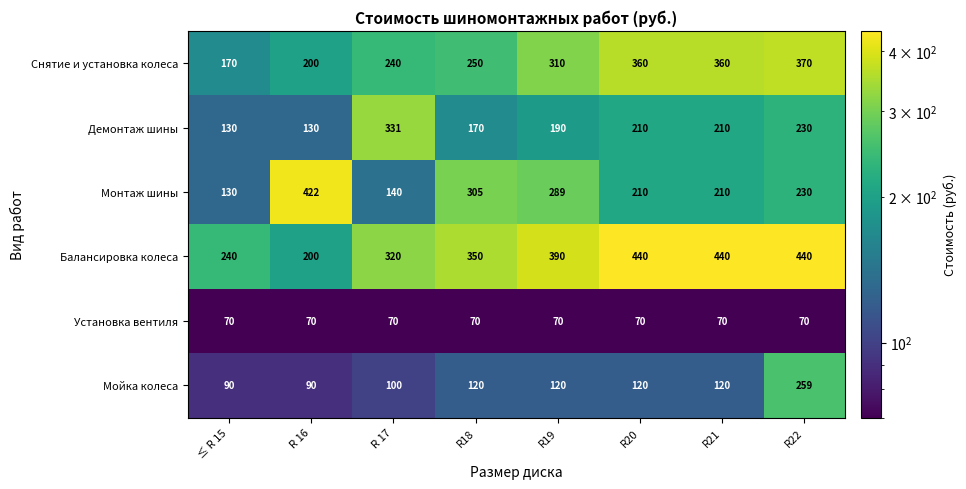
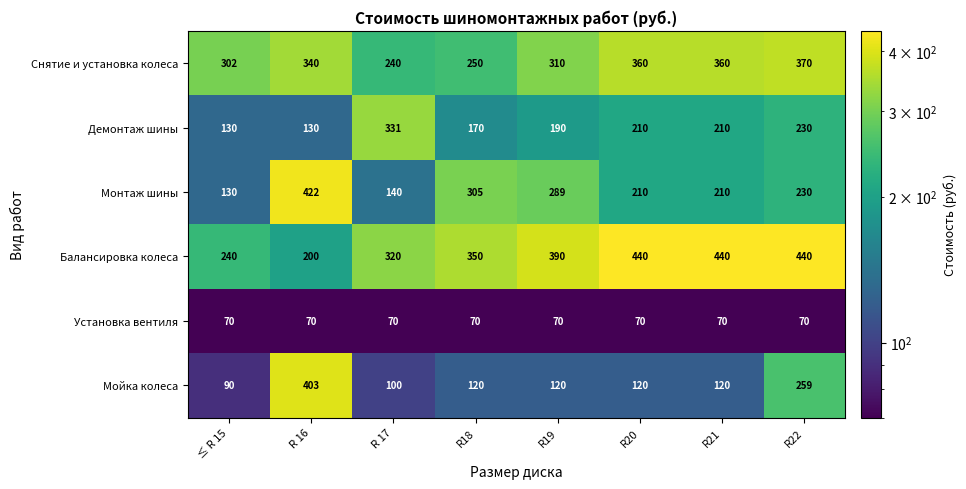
Снятие и установка колеса, ≤ R 15: 170 -> 302
Снятие и установка колеса, R 16: 200 -> 340
Мойка колеса, R 16: 90 -> 403
